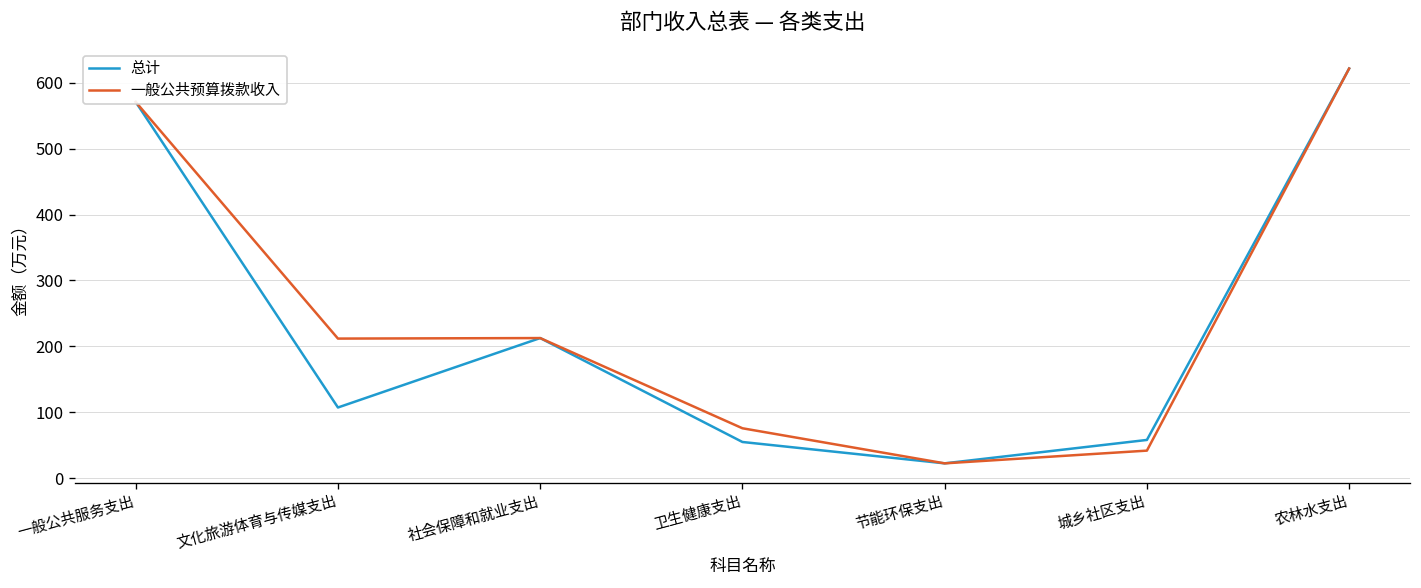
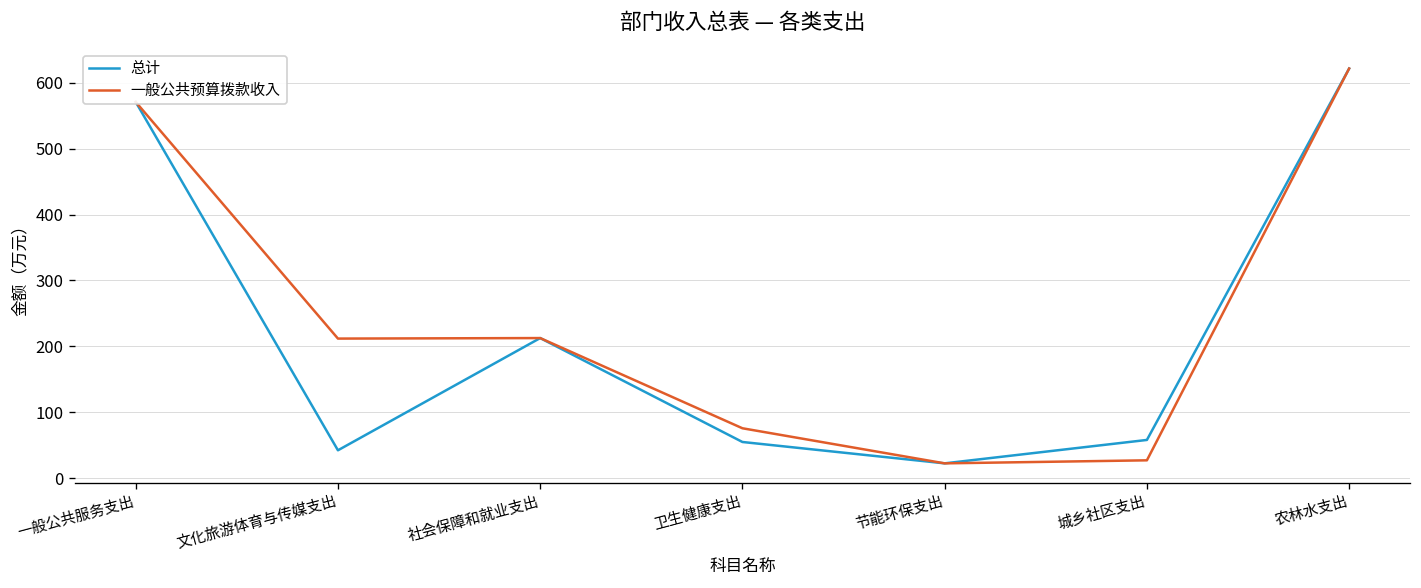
总计, 文化旅游体育与传媒支出: 110 -> 40
一般公共预算拨款收入, 城乡社区支出: 40 -> 30
